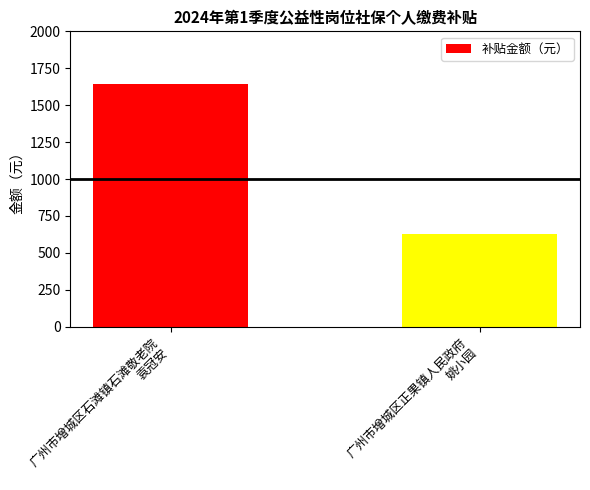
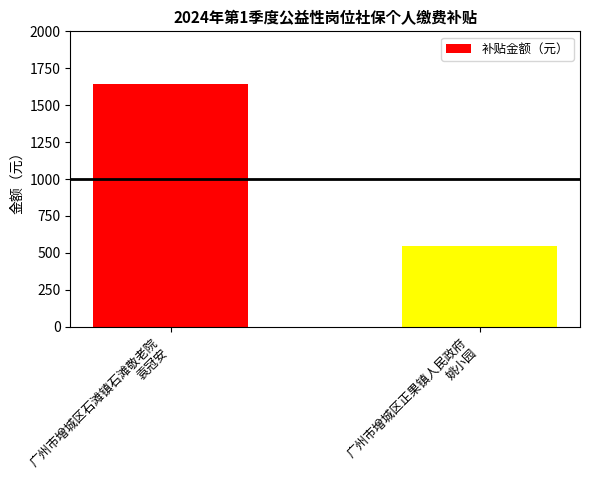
广州市增城区正果镇人民政府 姚小园: 620 -> 550
